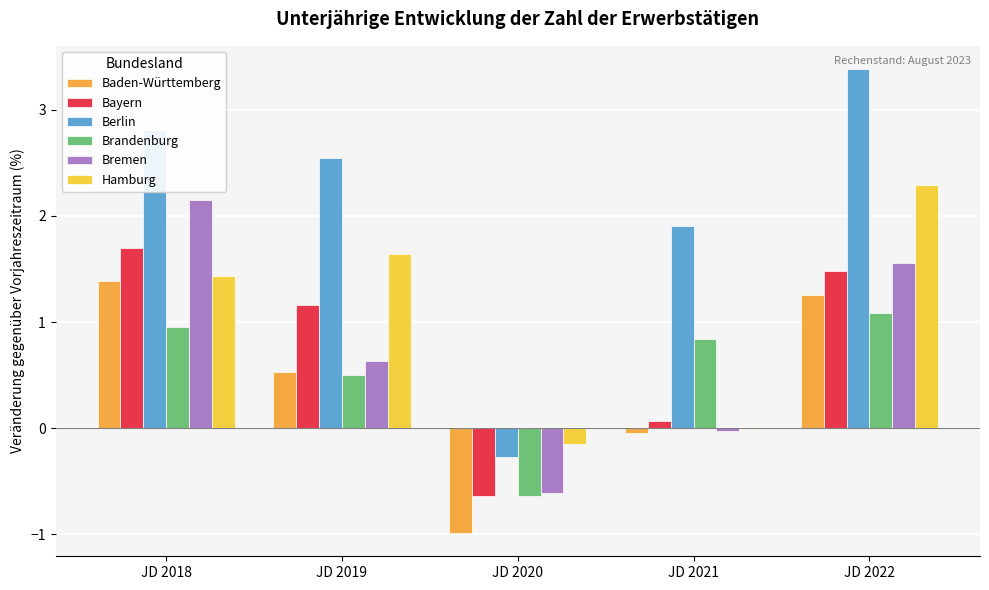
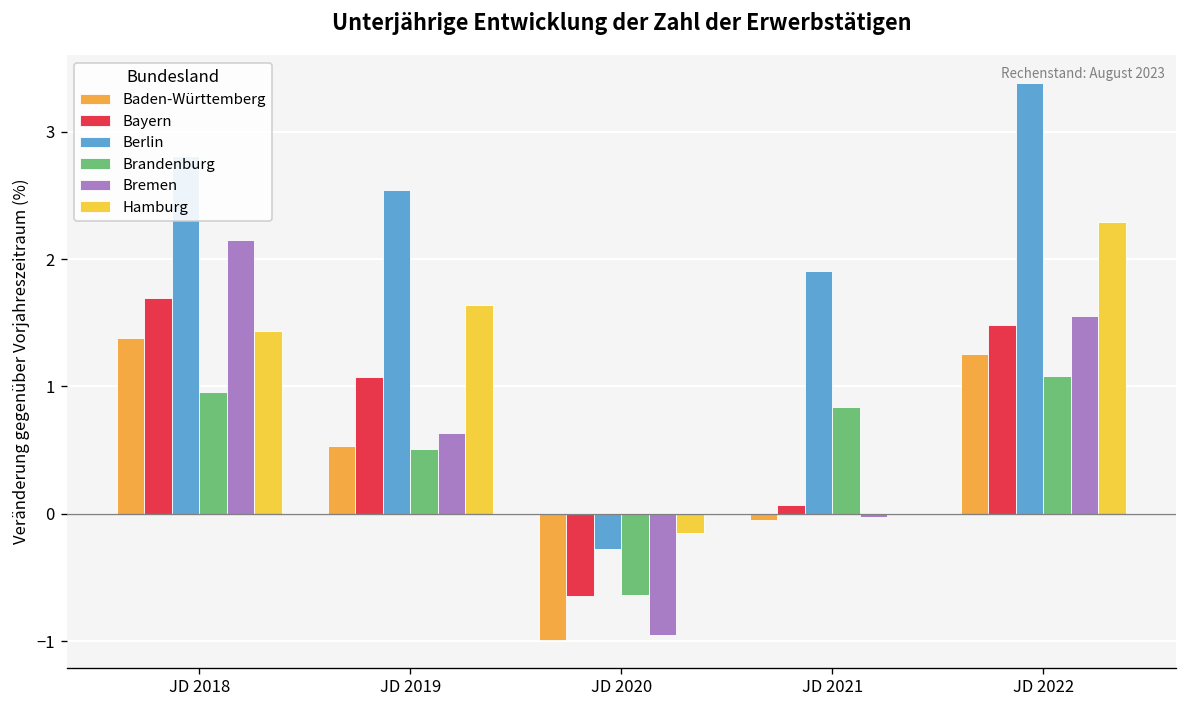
Bayern, JD 2019: 1.16 -> 1.07
Bremen, JD 2020: -0.61 -> -0.95
